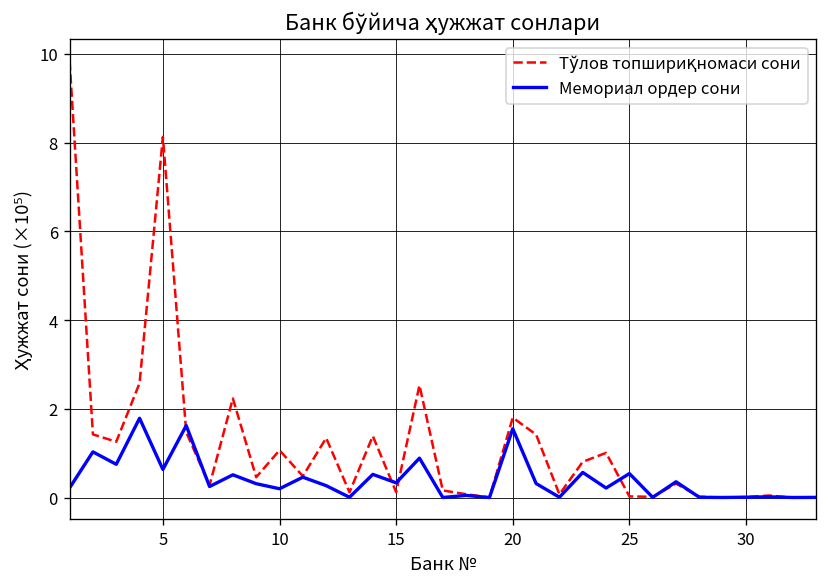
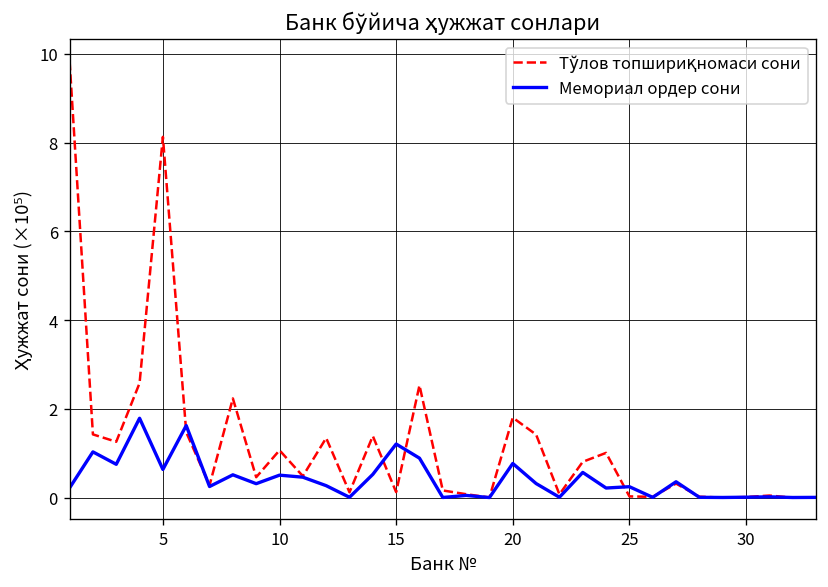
Мемориал ордер сони, 10: 0.2 -> 0.5
Мемориал ордер сони, 15: 0.3 -> 1.2
Мемориал ордер сони, 20: 1.6 -> 0.8
Мемориал ордер сони, 25: 0.5 -> 0.2
